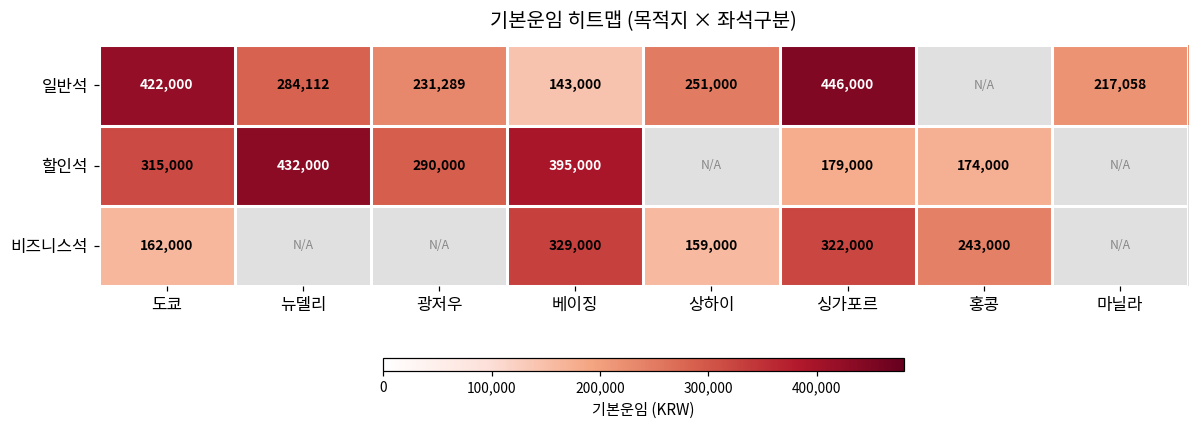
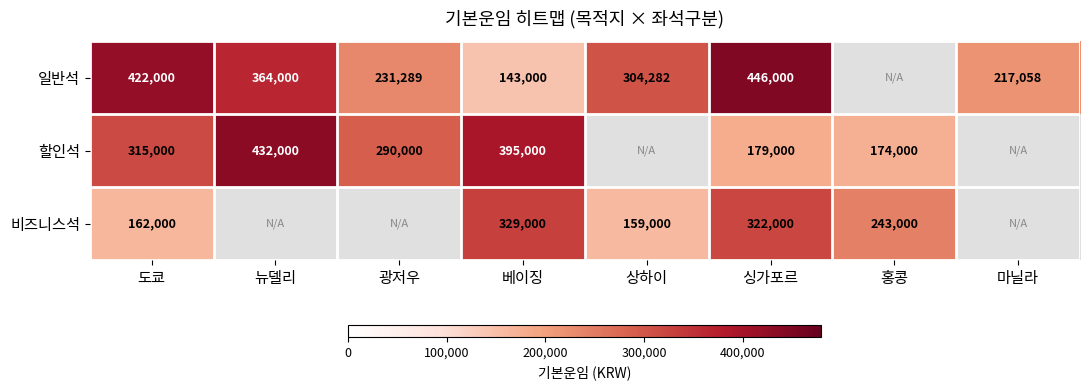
일반석, 뉴델리: 284,112 -> 364,000
일반석, 상하이: 251,000 -> 304,282
